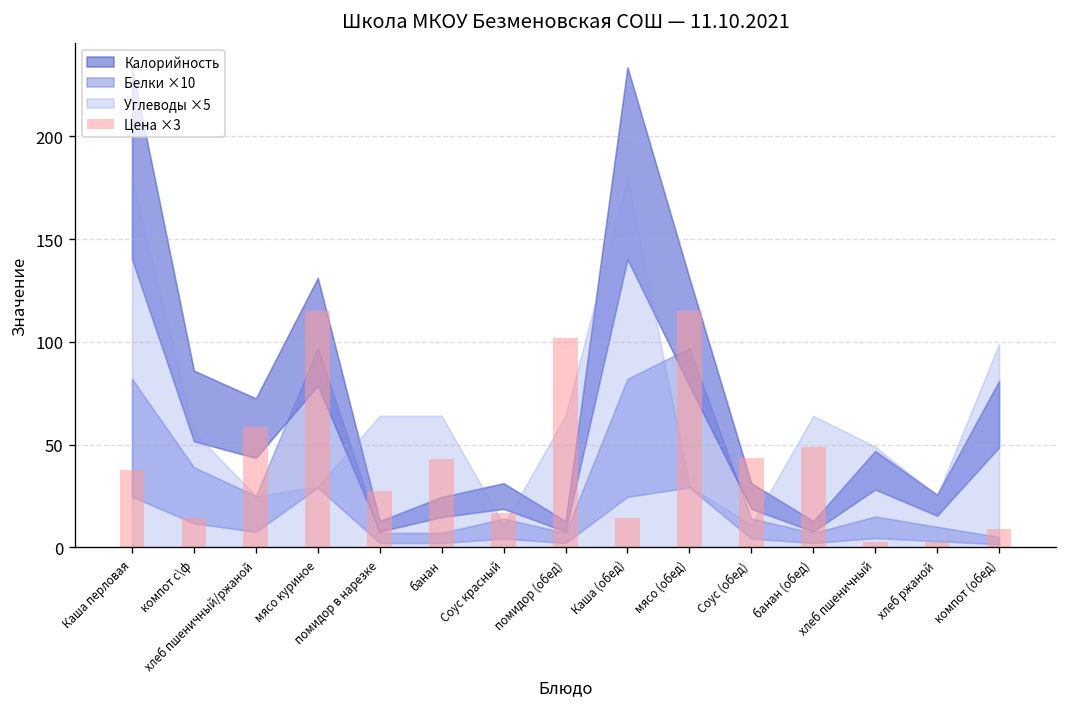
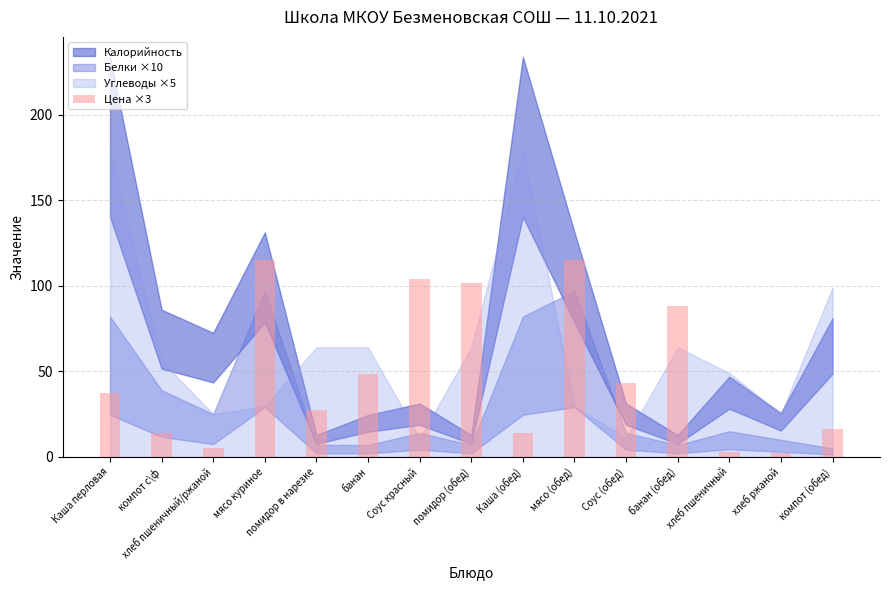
Цена ×3, хлеб пшеничный/ржаной: 59 -> 5
Цена ×3, банан: 43 -> 49
Цена ×3, Соус красный: 17 -> 104
Цена ×3, банан (обед): 49 -> 88
Цена ×3, компот (обед): 9 -> 16
